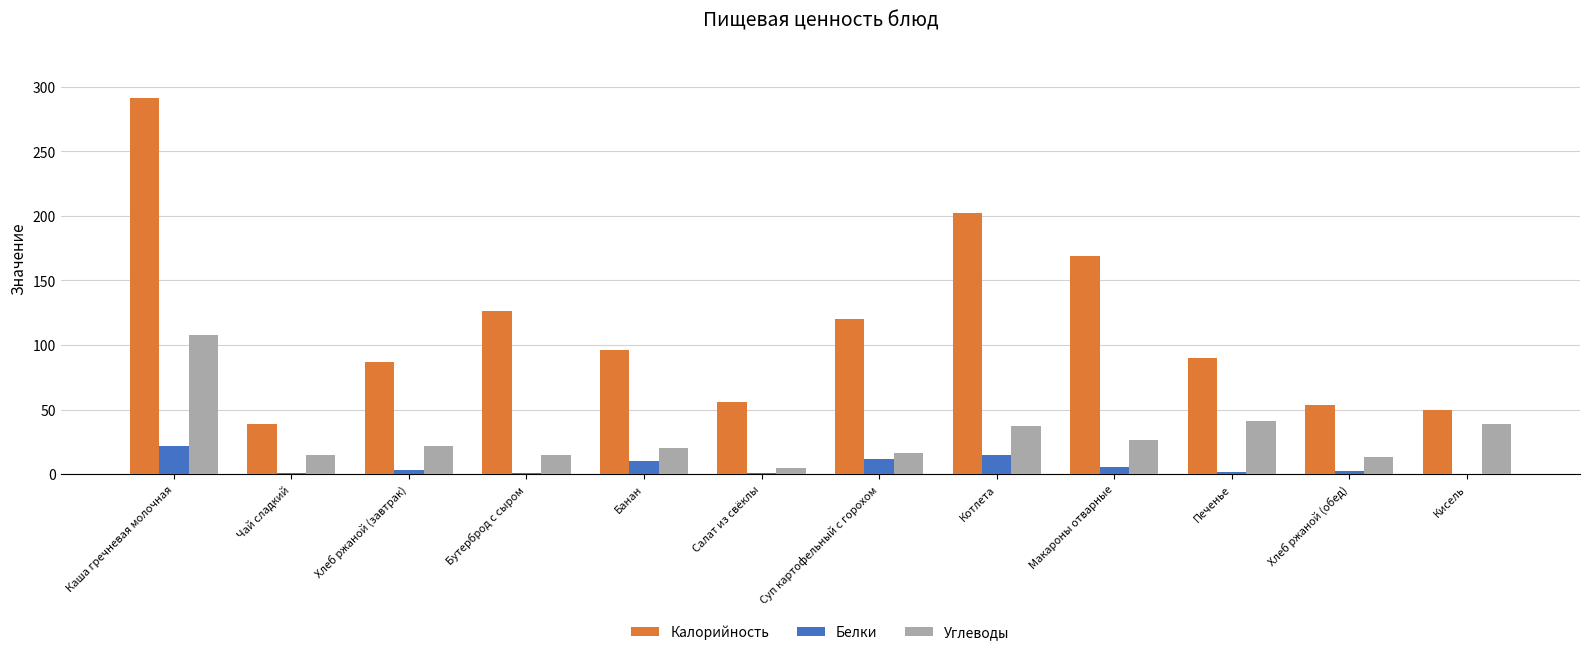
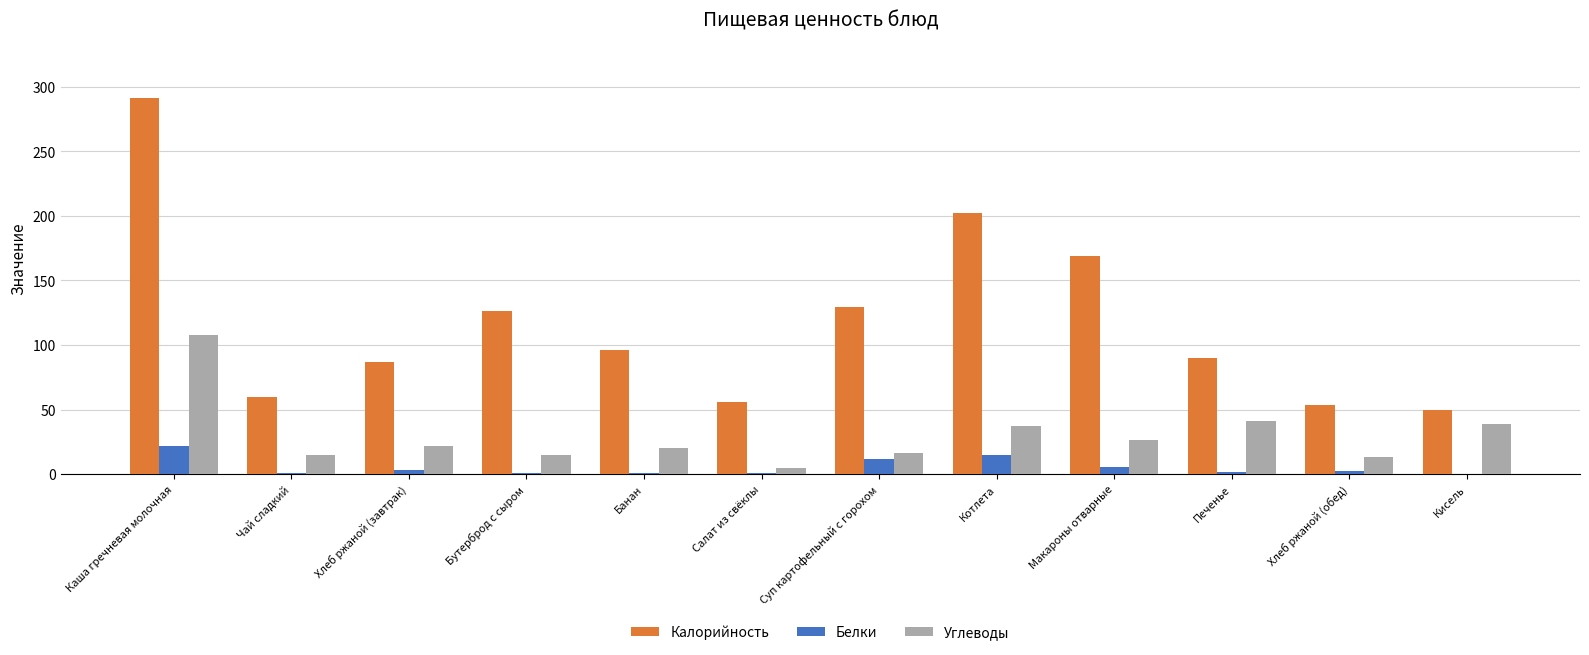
Калорийность, Чай сладкий: 39 -> 60
Белки, Банан: 10 -> 1
Калорийность, Суп картофельный с горохом: 120 -> 129
